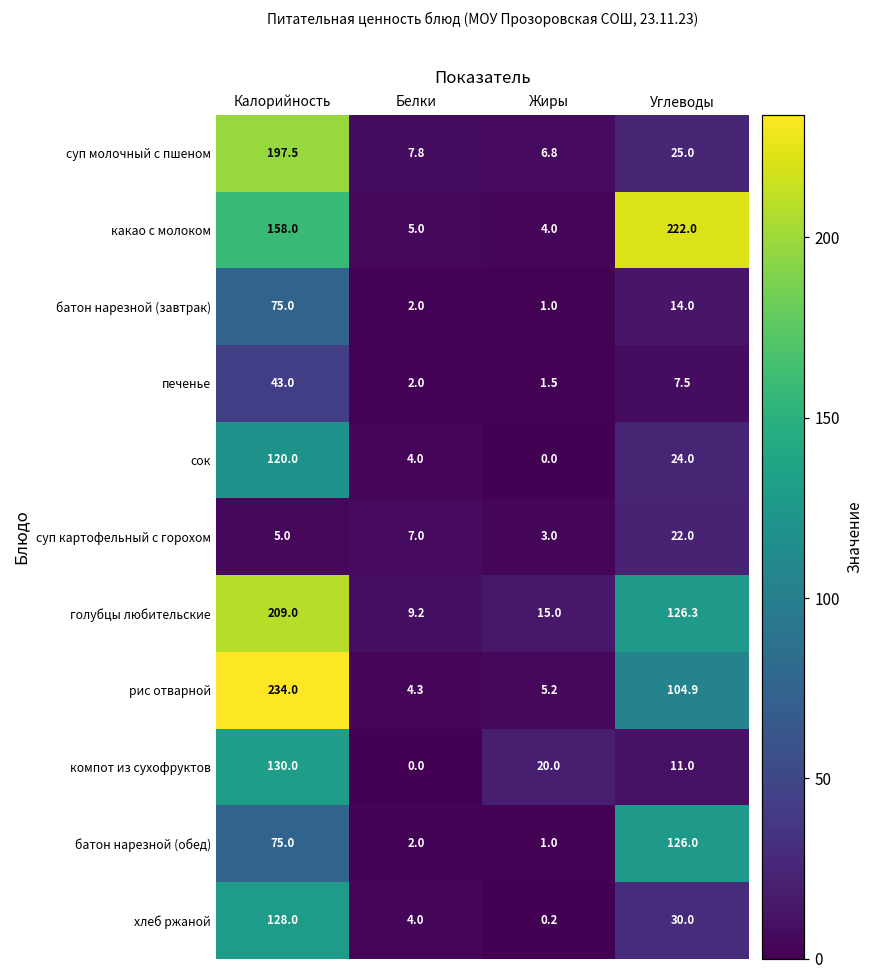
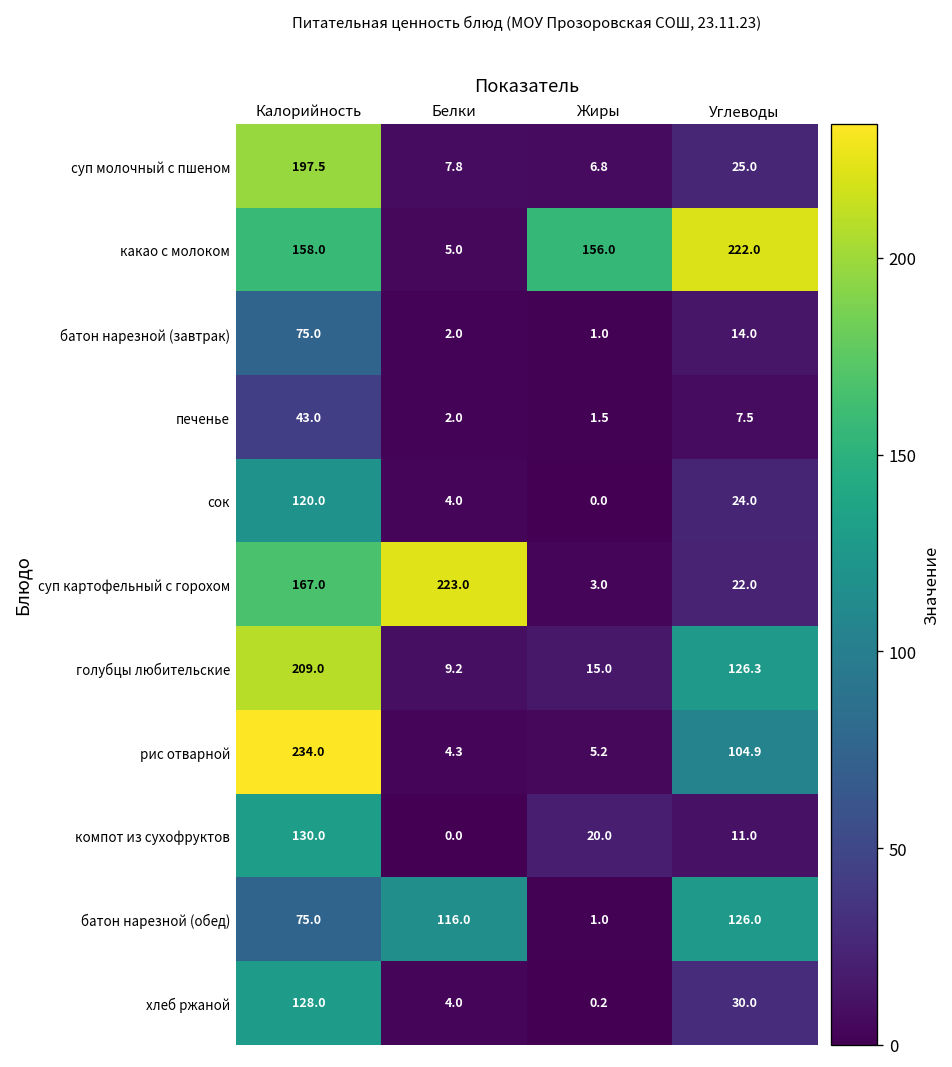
какао с молоком, Жиры: 4.0 -> 156.0
суп картофельный с горохом, Калорийность: 5.0 -> 167.0
суп картофельный с горохом, Белки: 7.0 -> 223.0
батон нарезной (обед), Белки: 2.0 -> 116.0
